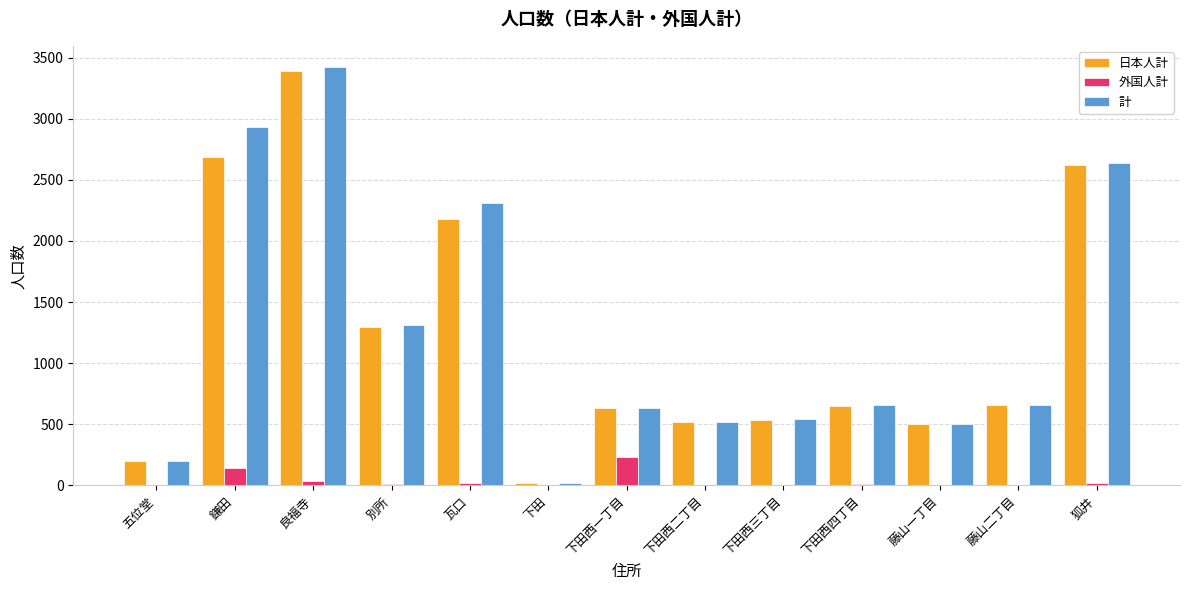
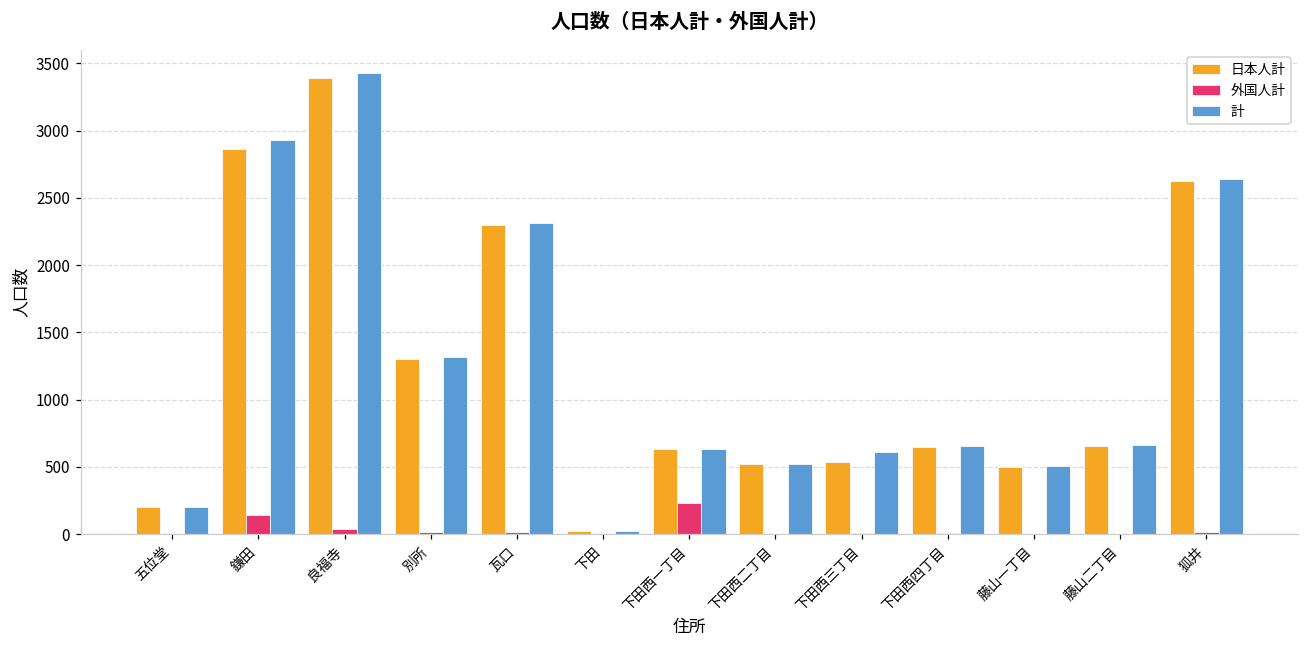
日本人計, 鎌田: 2690 -> 2860
日本人計, 瓦口: 2180 -> 2300
計, 下田西三丁目: 540 -> 610
